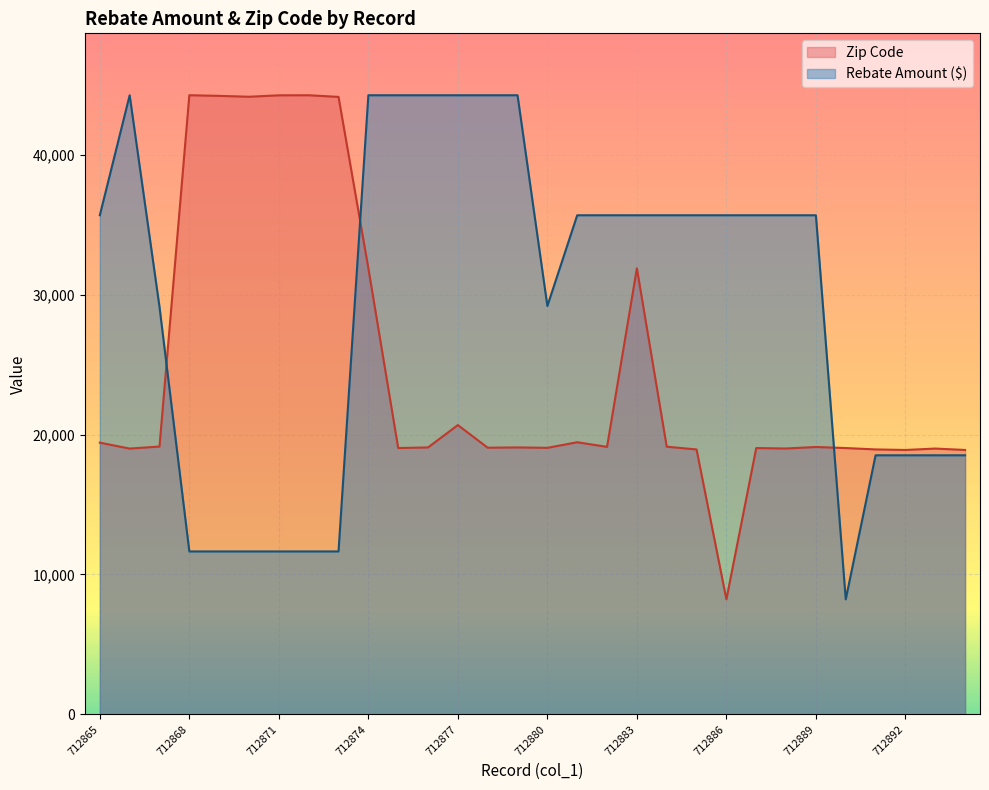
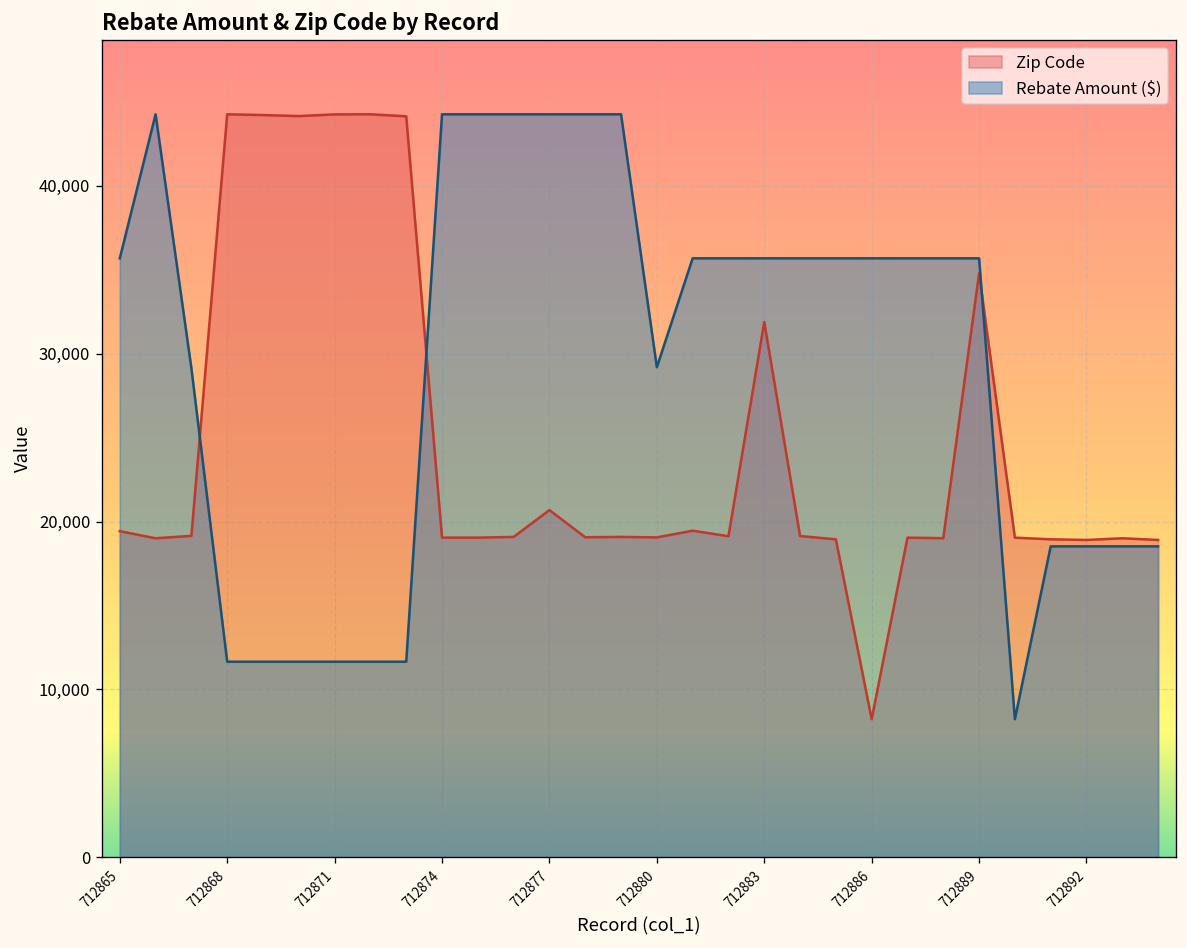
Zip Code, 712874: 31,900 -> 19,000
Zip Code, 712889: 19,100 -> 34,800
